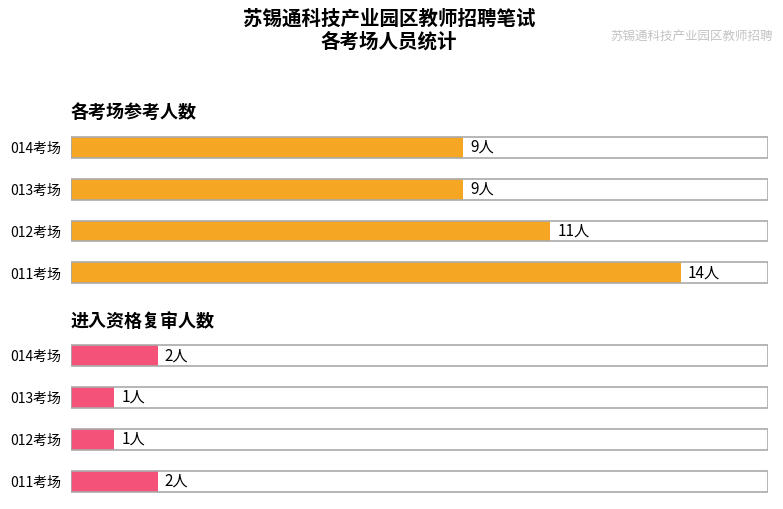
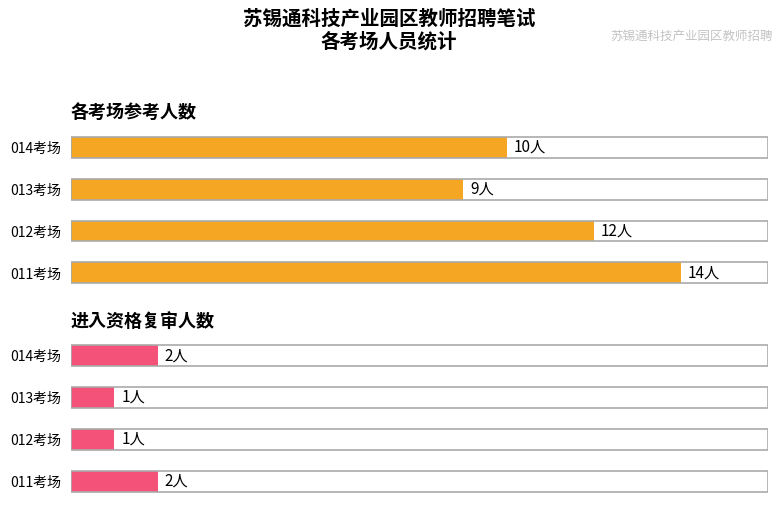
各考场参考人数, 014考场: 9人 -> 10人
各考场参考人数, 012考场: 11人 -> 12人
